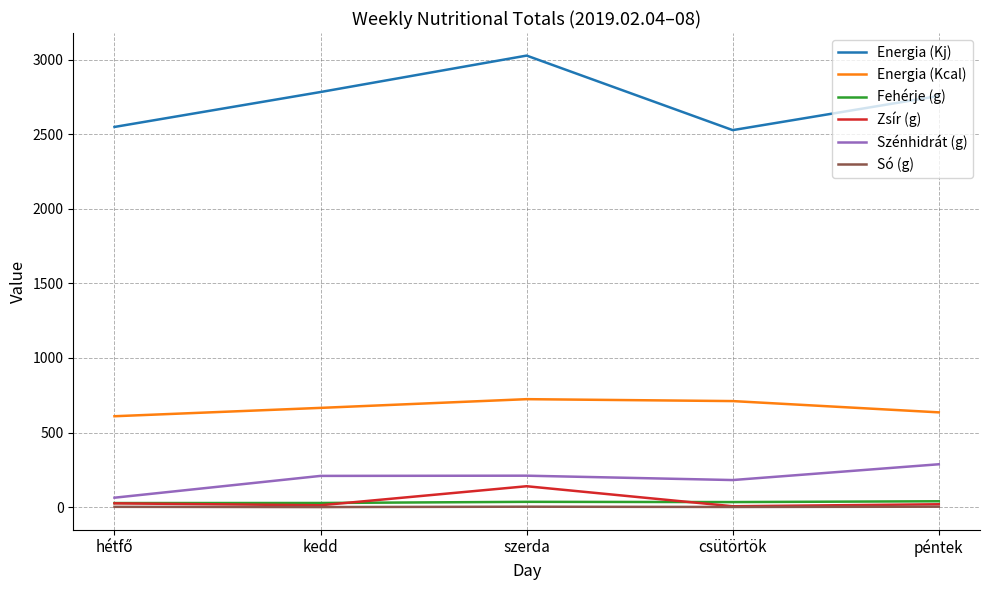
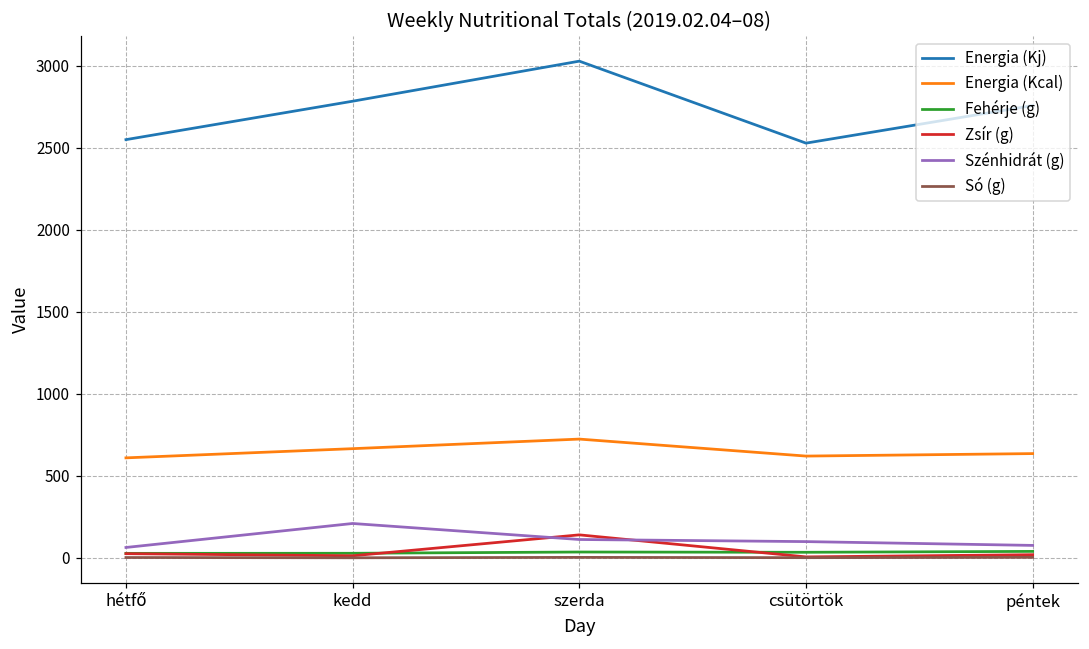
Szénhidrát (g), szerda: 210 -> 110
Energia (Kcal), csütörtök: 710 -> 620
Szénhidrát (g), csütörtök: 180 -> 100
Szénhidrát (g), péntek: 290 -> 80
